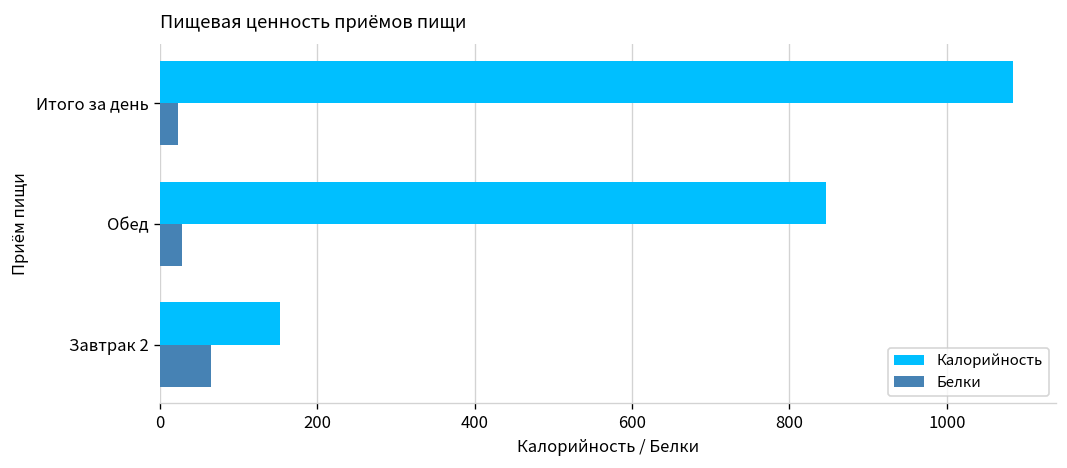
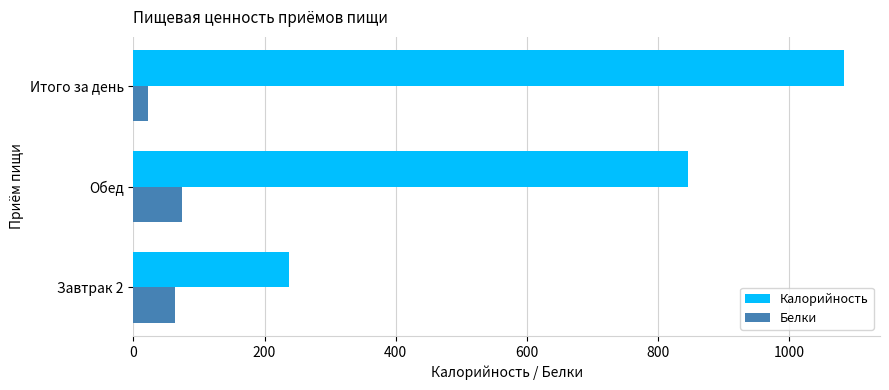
Белки, Обед: 30 -> 70
Калорийность, Завтрак 2: 150 -> 240
